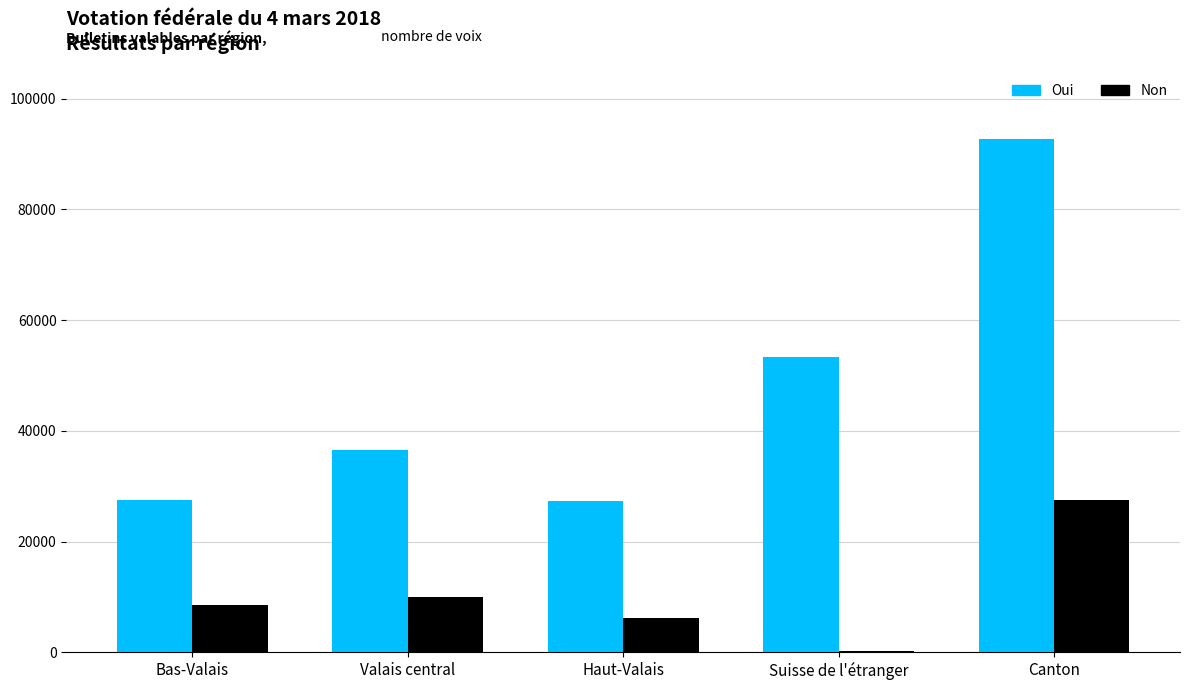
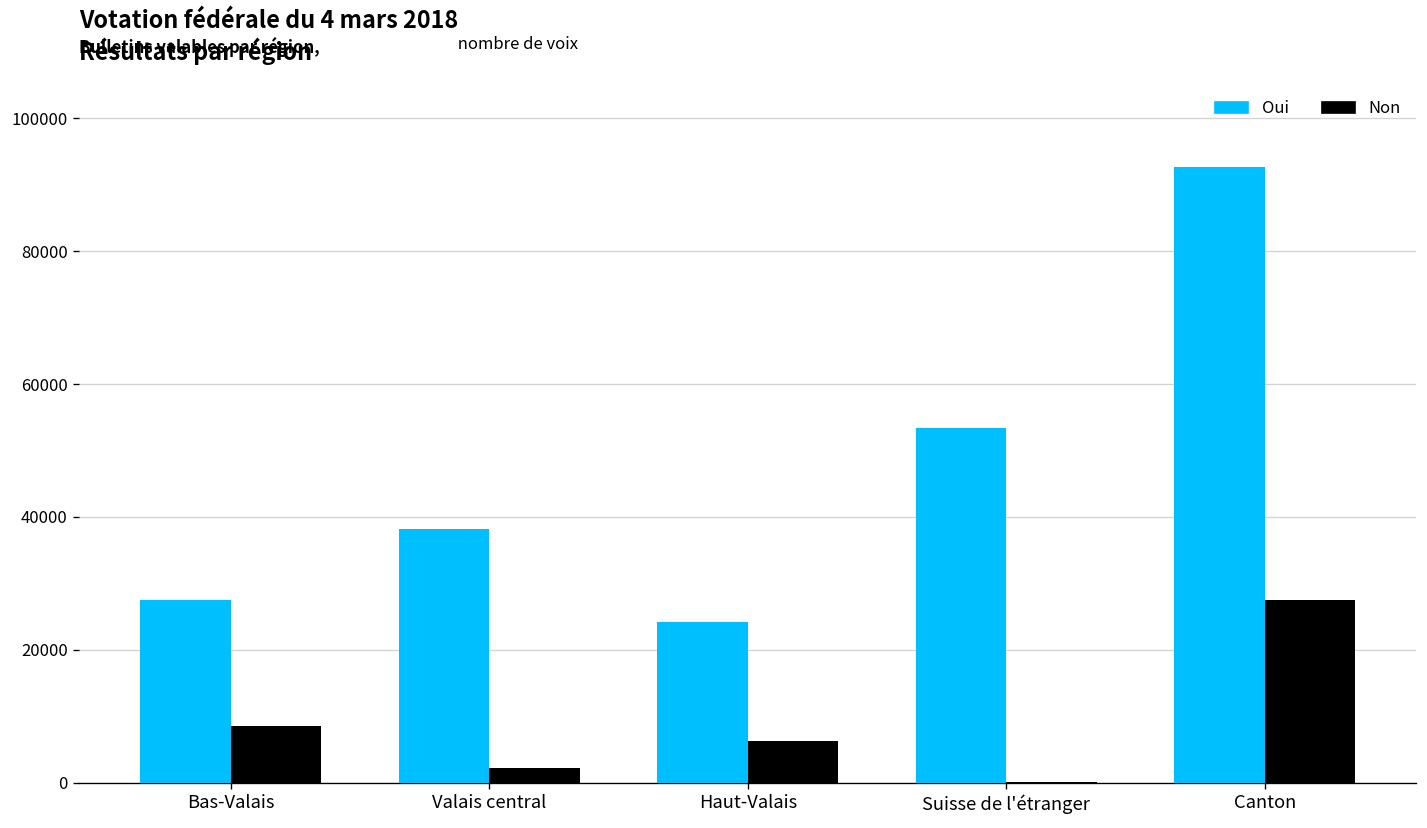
Oui, Valais central: 37000 -> 38000
Non, Valais central: 10000 -> 2000
Oui, Haut-Valais: 27000 -> 24000
